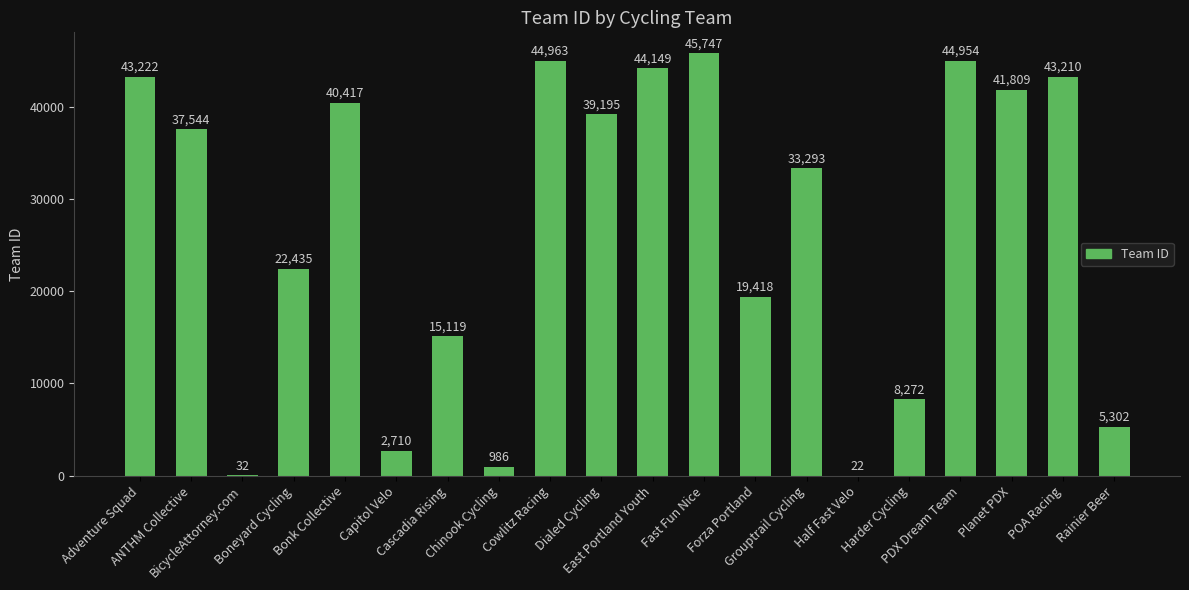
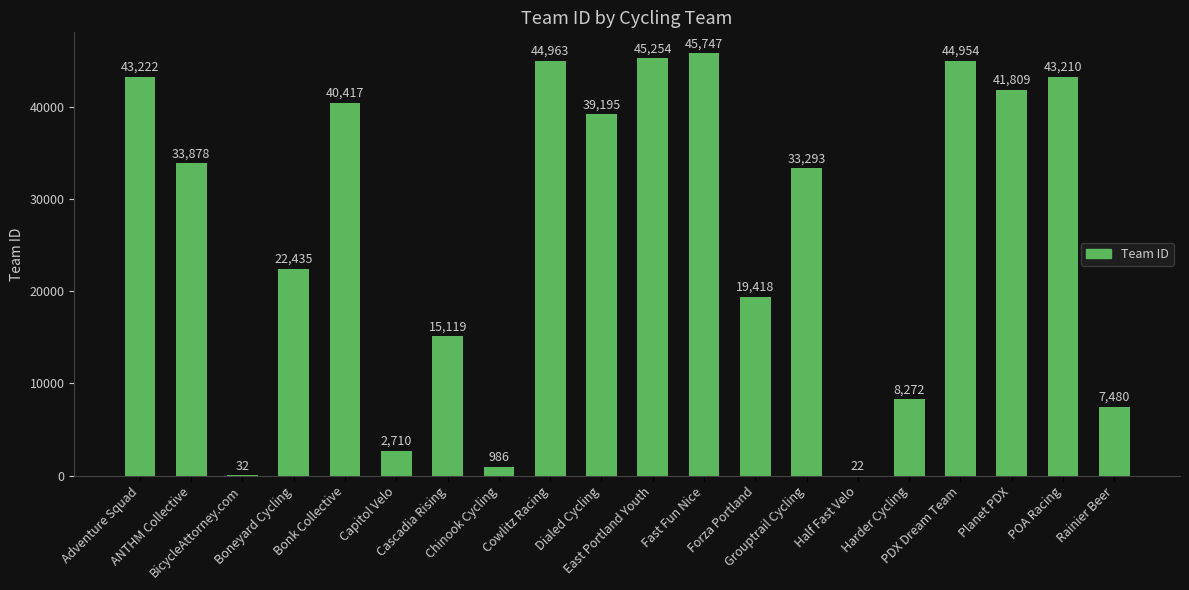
ANTHM Collective: 37,544 -> 33,878
East Portland Youth: 44,149 -> 45,254
Rainier Beer: 5,302 -> 7,480
